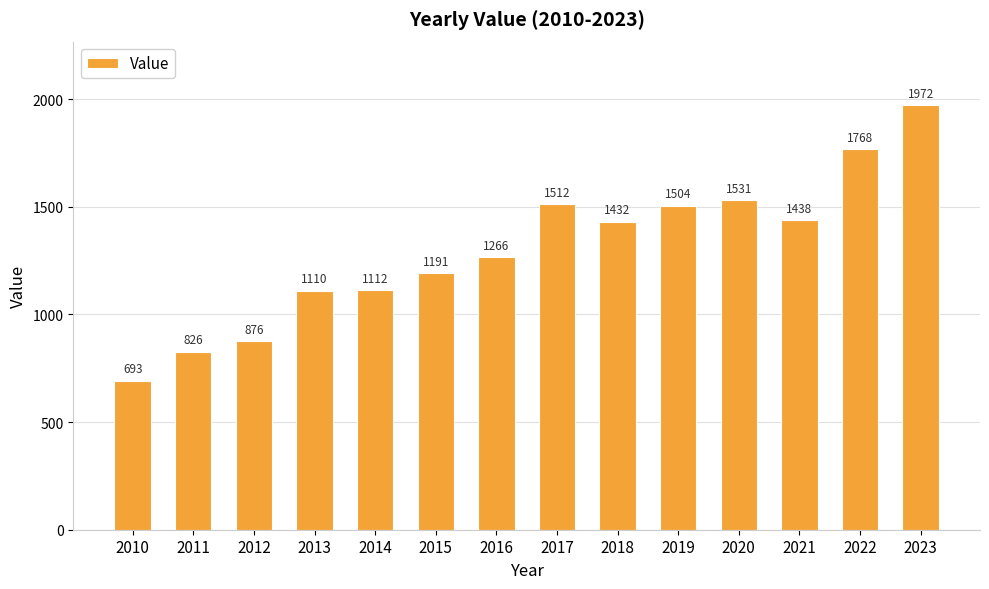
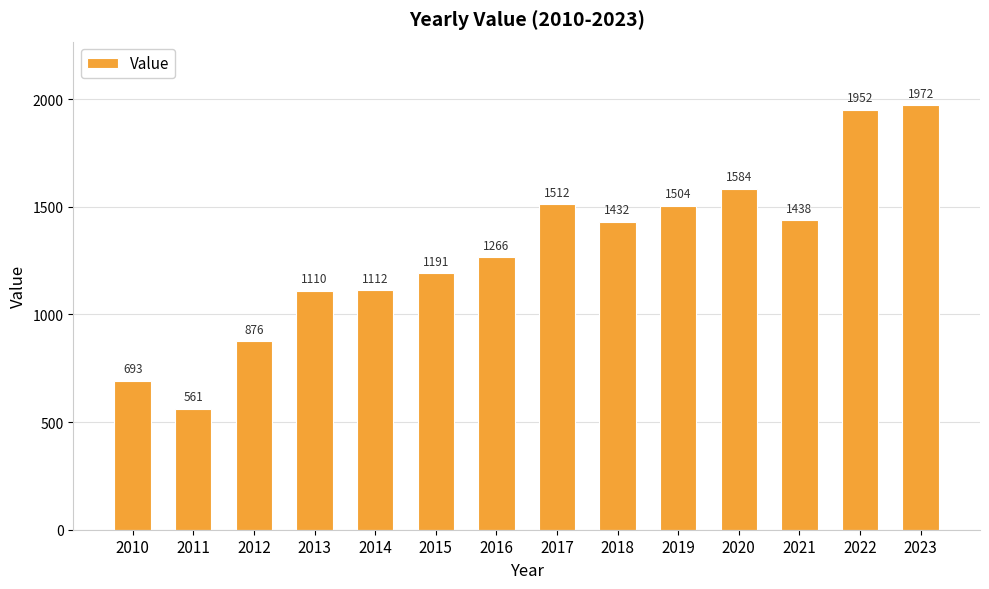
2011: 826 -> 561
2020: 1531 -> 1584
2022: 1768 -> 1952
